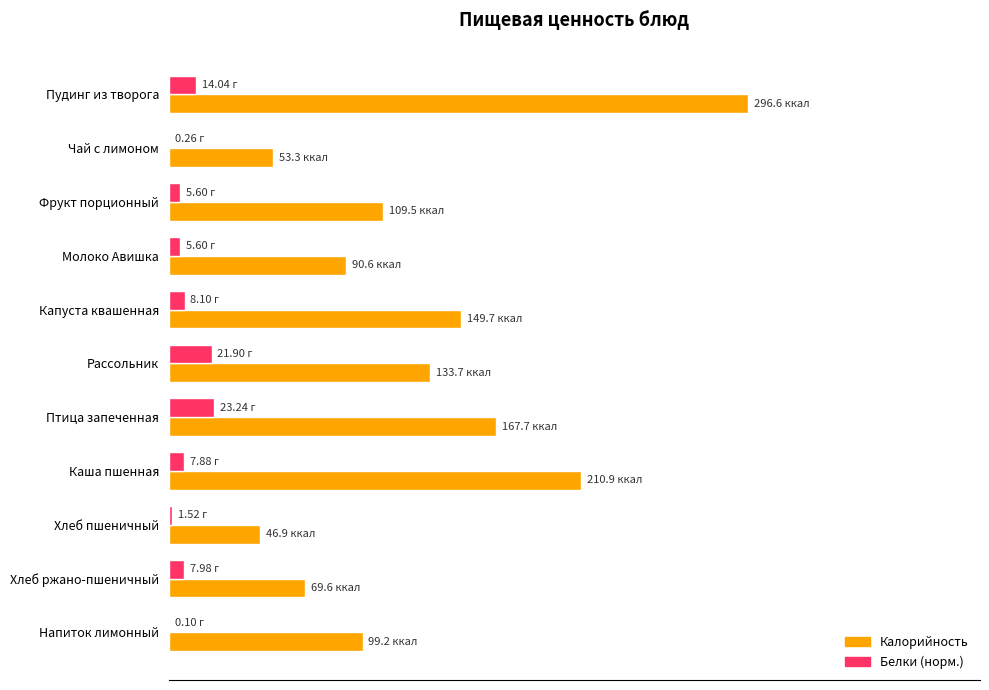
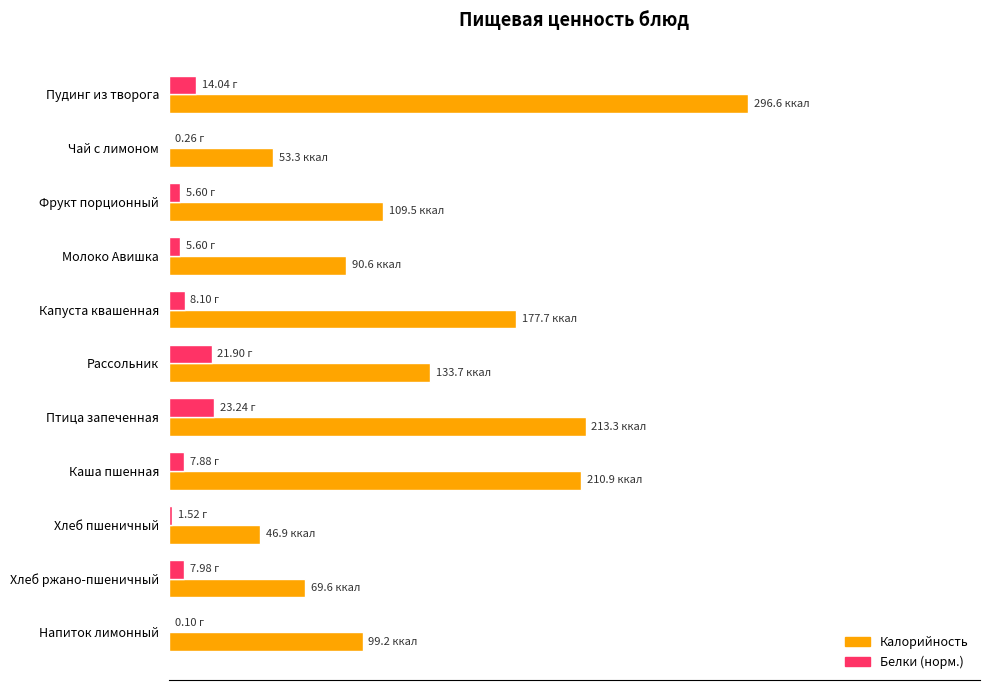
Калорийность, Капуста квашенная: 149.7 -> 177.7
Калорийность, Птица запеченная: 167.7 -> 213.3
